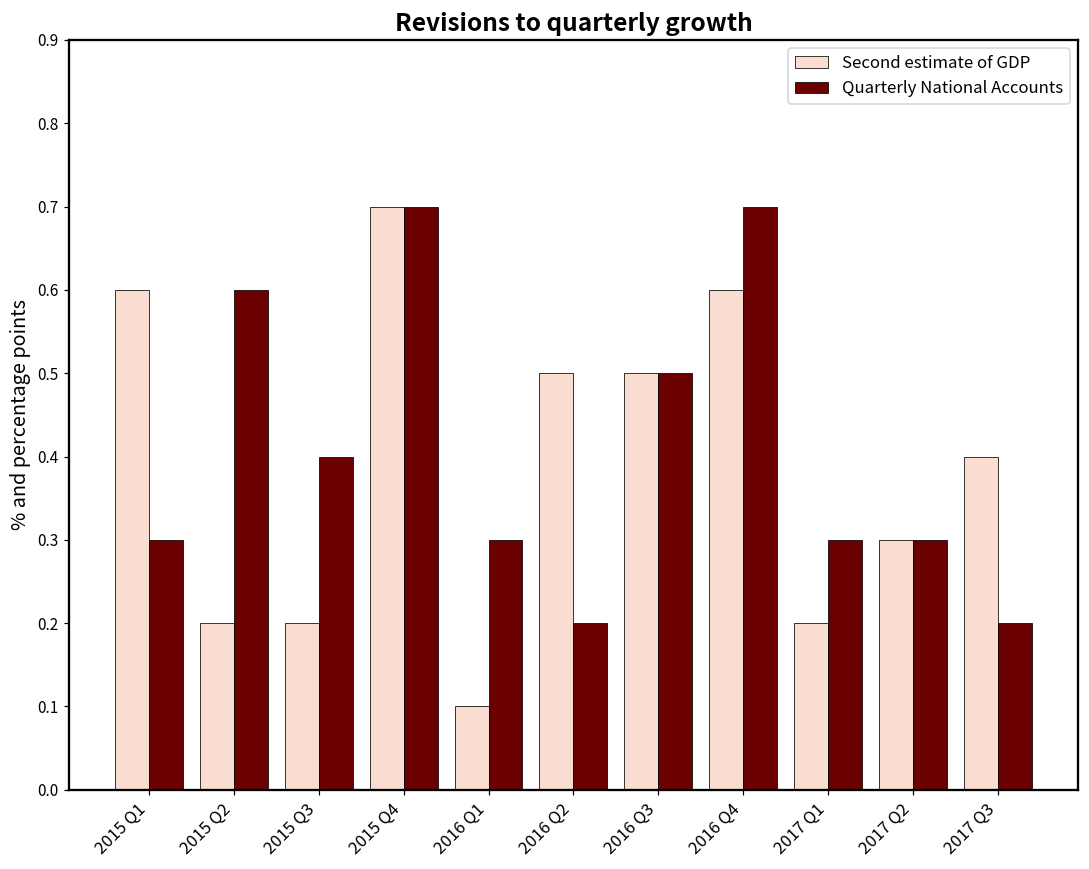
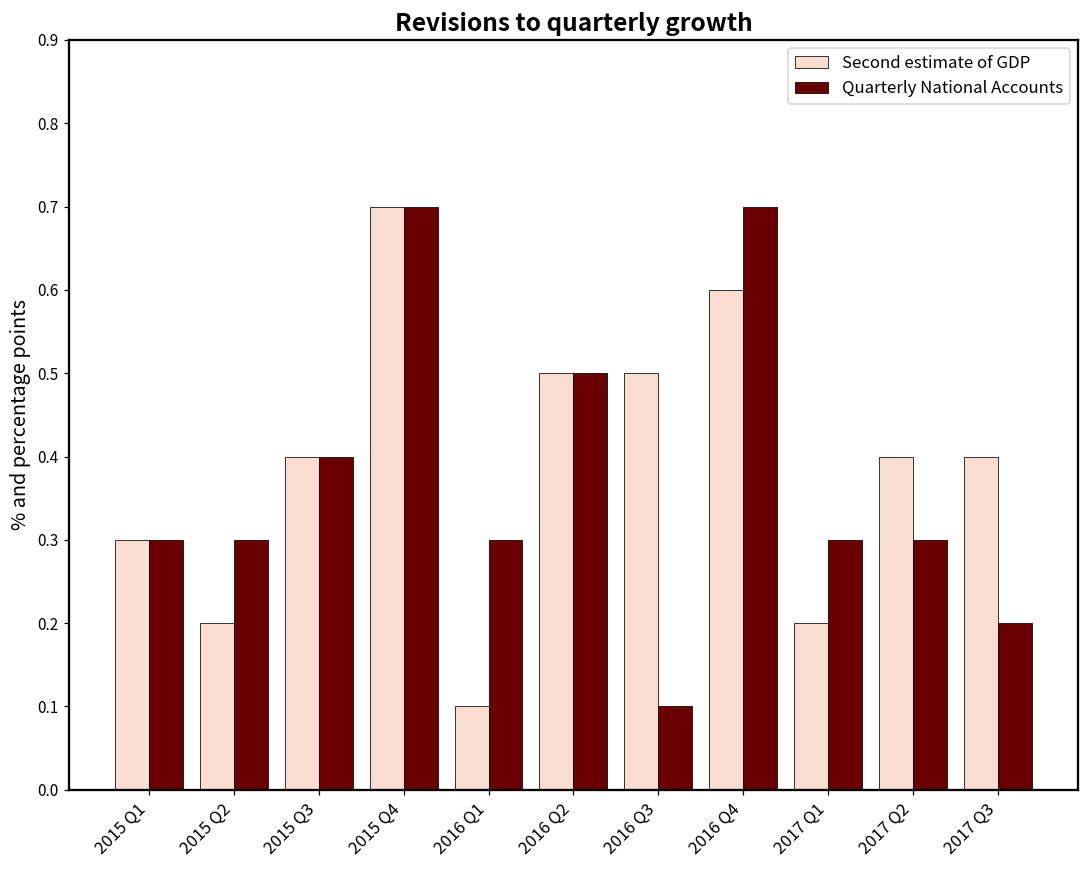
Second estimate of GDP, 2015 Q1: 0.6 -> 0.3
Quarterly National Accounts, 2015 Q2: 0.6 -> 0.3
Second estimate of GDP, 2015 Q3: 0.2 -> 0.4
Quarterly National Accounts, 2016 Q2: 0.2 -> 0.5
Quarterly National Accounts, 2016 Q3: 0.5 -> 0.1
Second estimate of GDP, 2017 Q2: 0.3 -> 0.4
